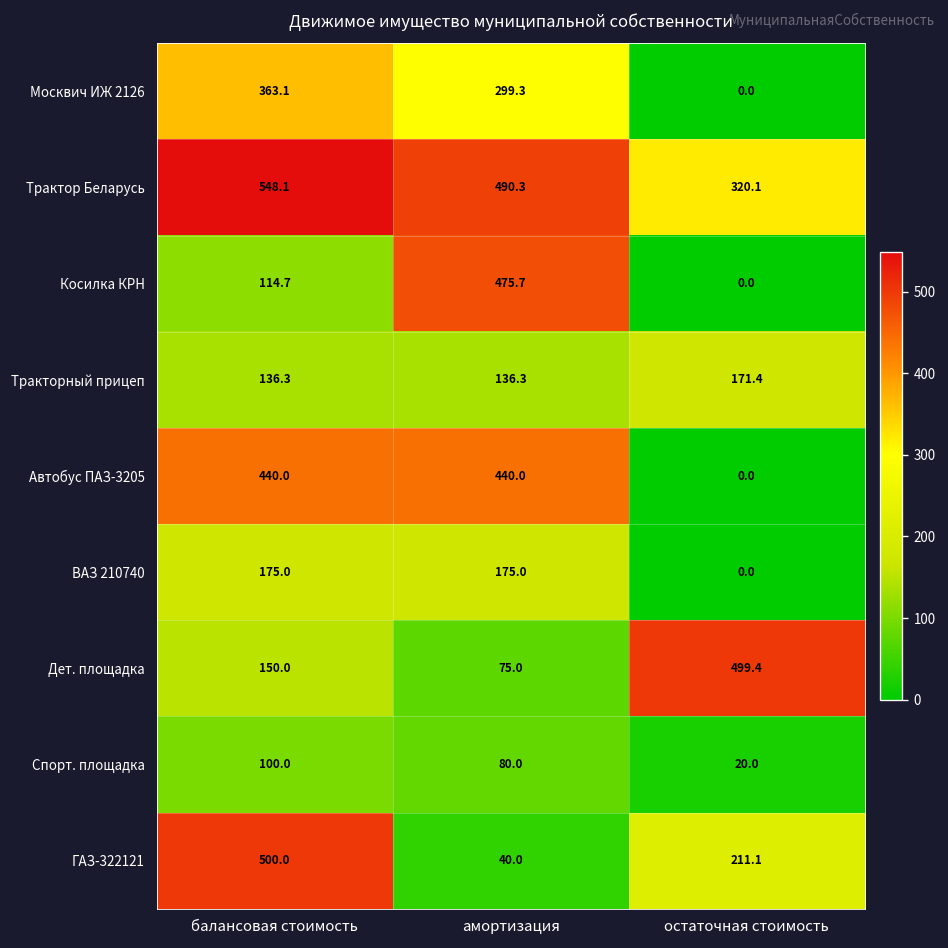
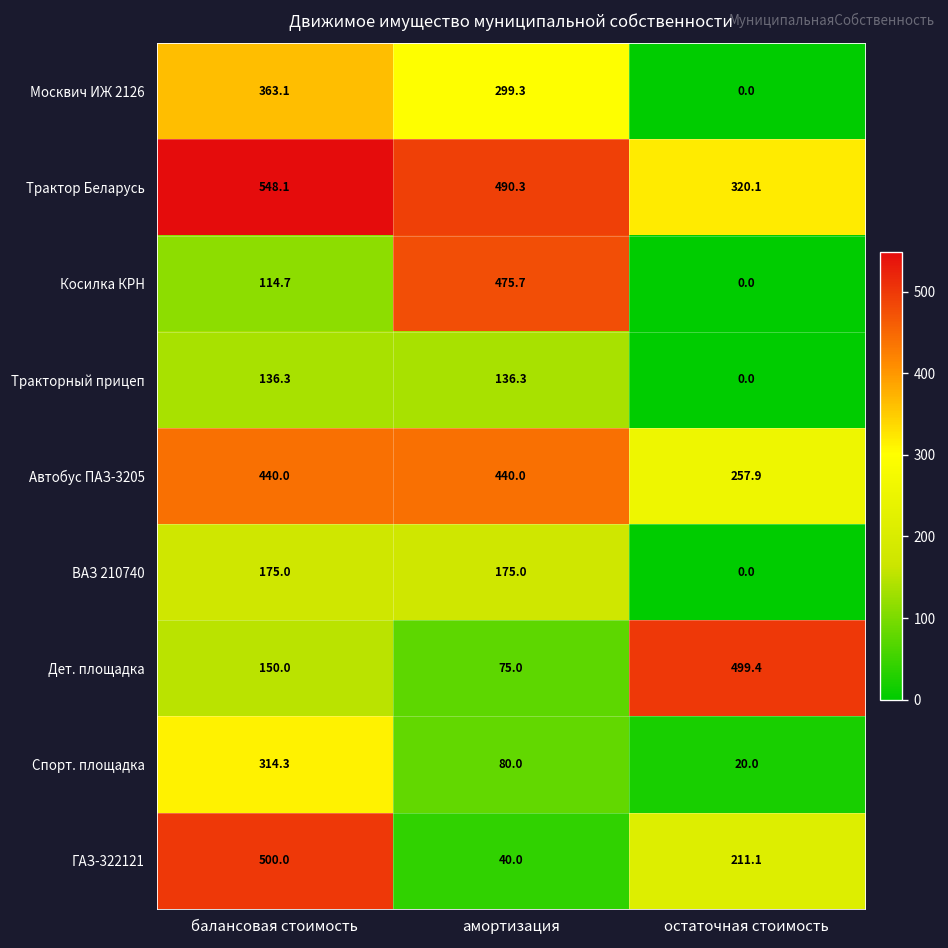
Тракторный прицеп, остаточная стоимость: 171.4 -> 0.0
Автобус ПАЗ-3205, остаточная стоимость: 0.0 -> 257.9
Спорт. площадка, балансовая стоимость: 100.0 -> 314.3
